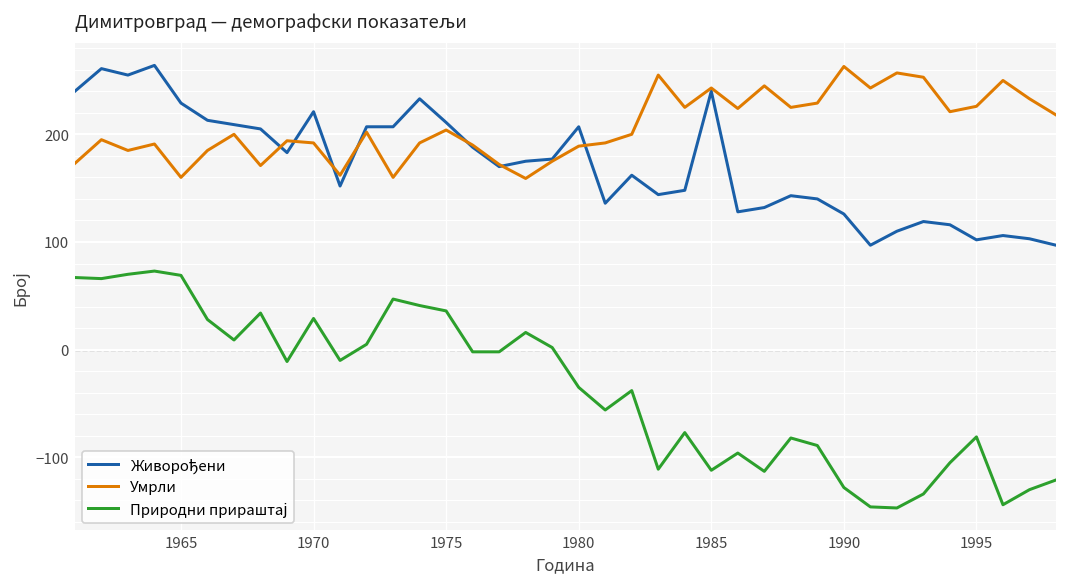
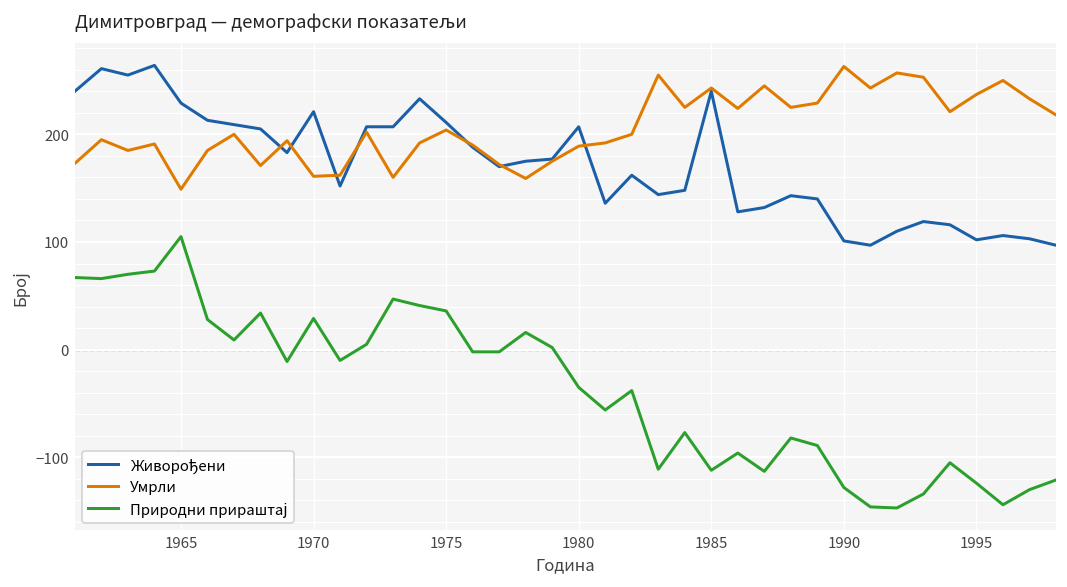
Умрли, 1965: 160 -> 150
Природни прираштај, 1965: 70 -> 110
Умрли, 1970: 190 -> 160
Живорођени, 1990: 130 -> 100
Умрли, 1995: 230 -> 240
Природни прираштај, 1995: -80 -> -120
